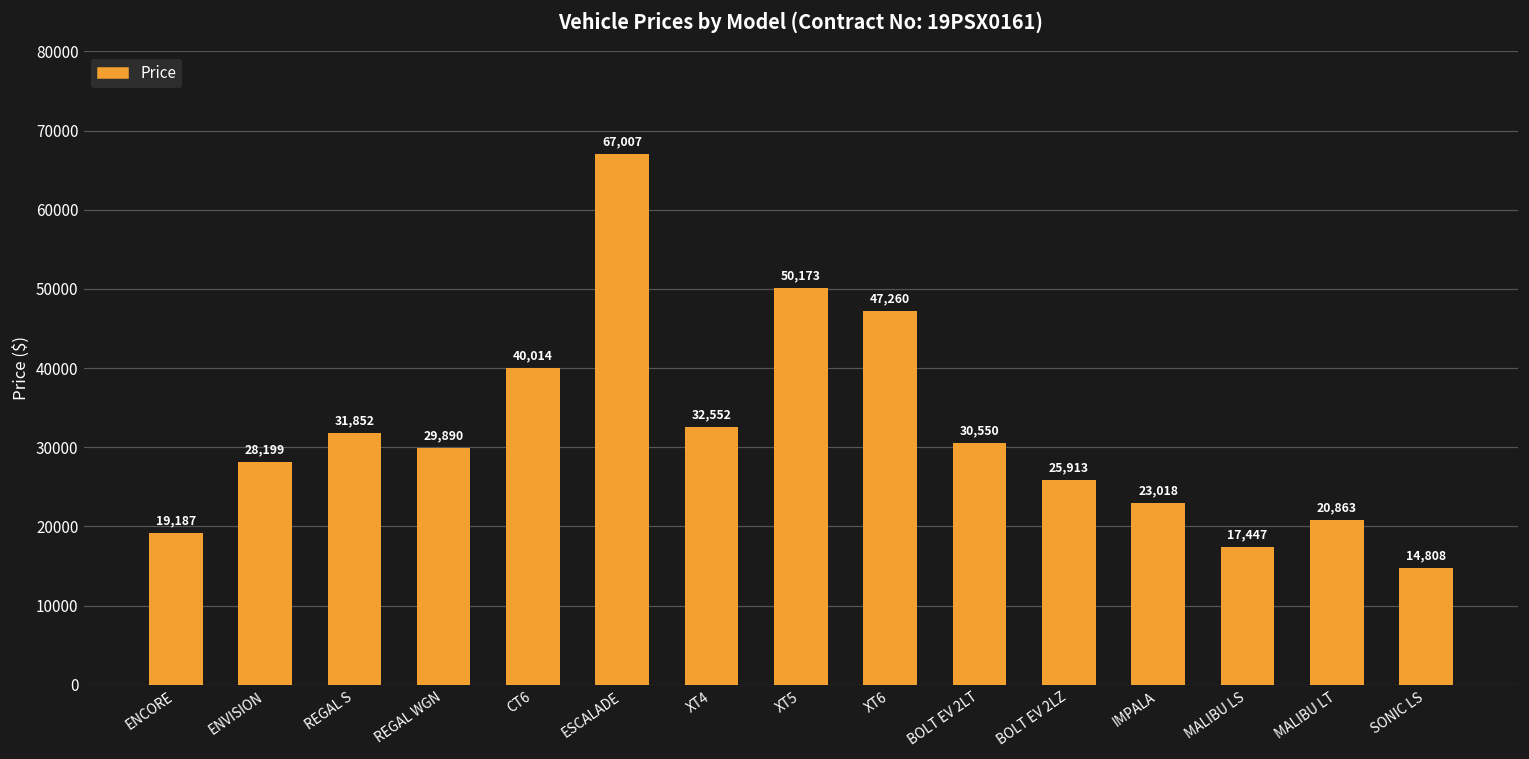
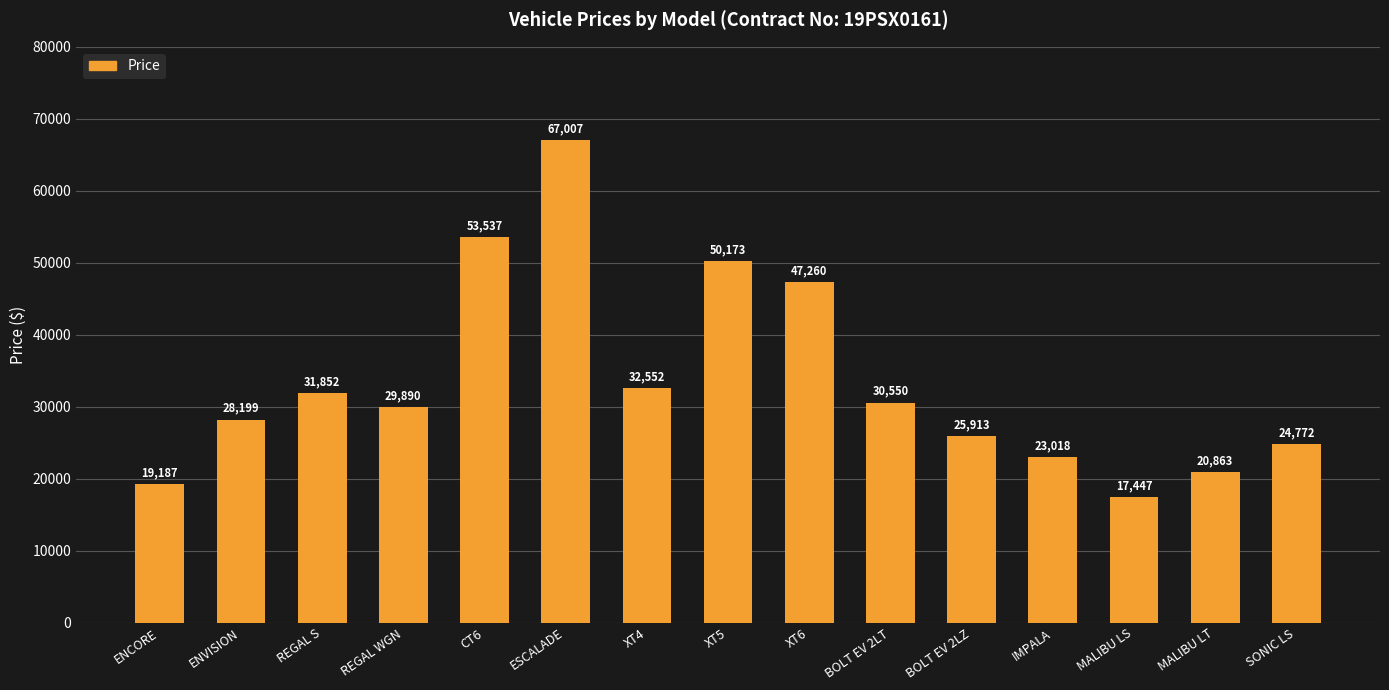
CT6: 40,014 -> 53,537
SONIC LS: 14,808 -> 24,772
